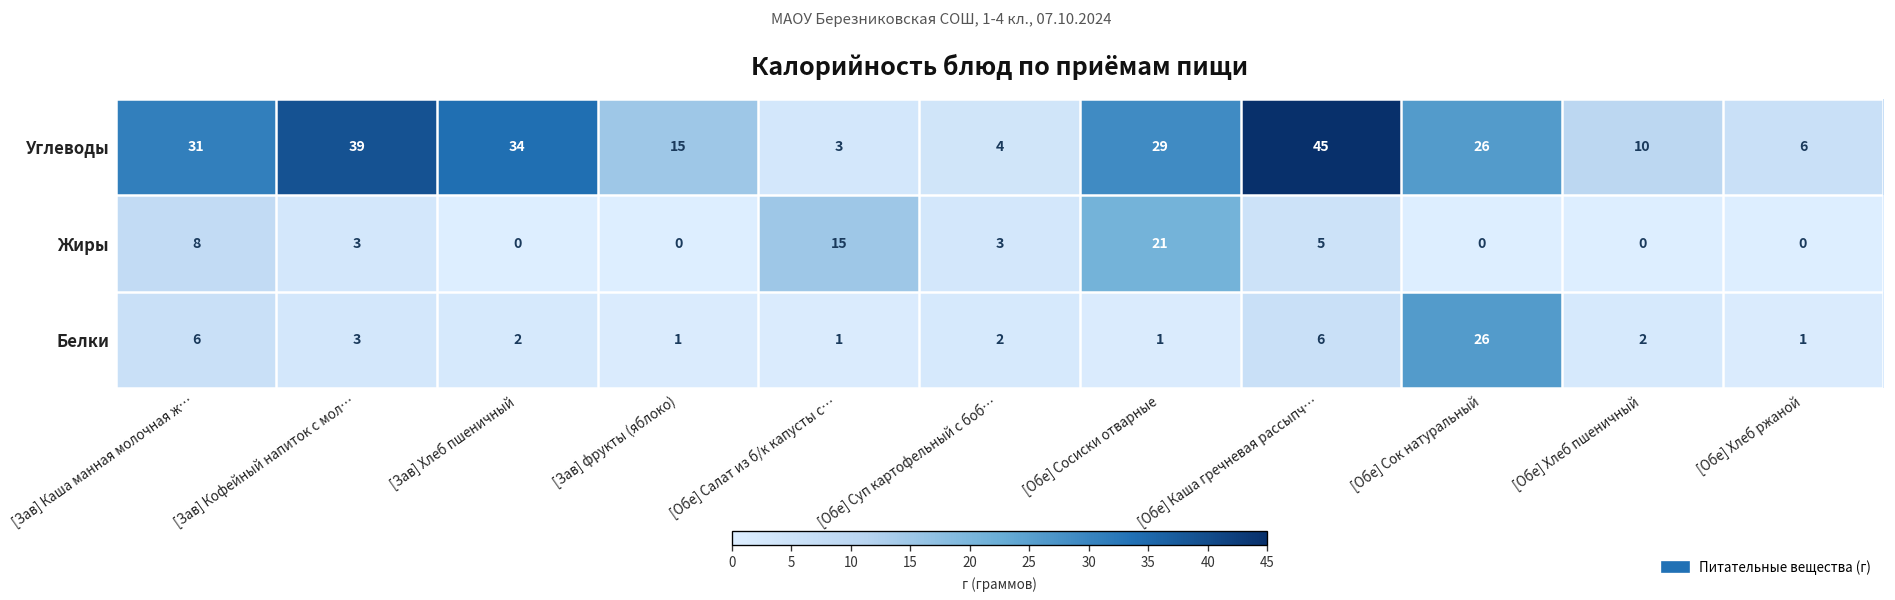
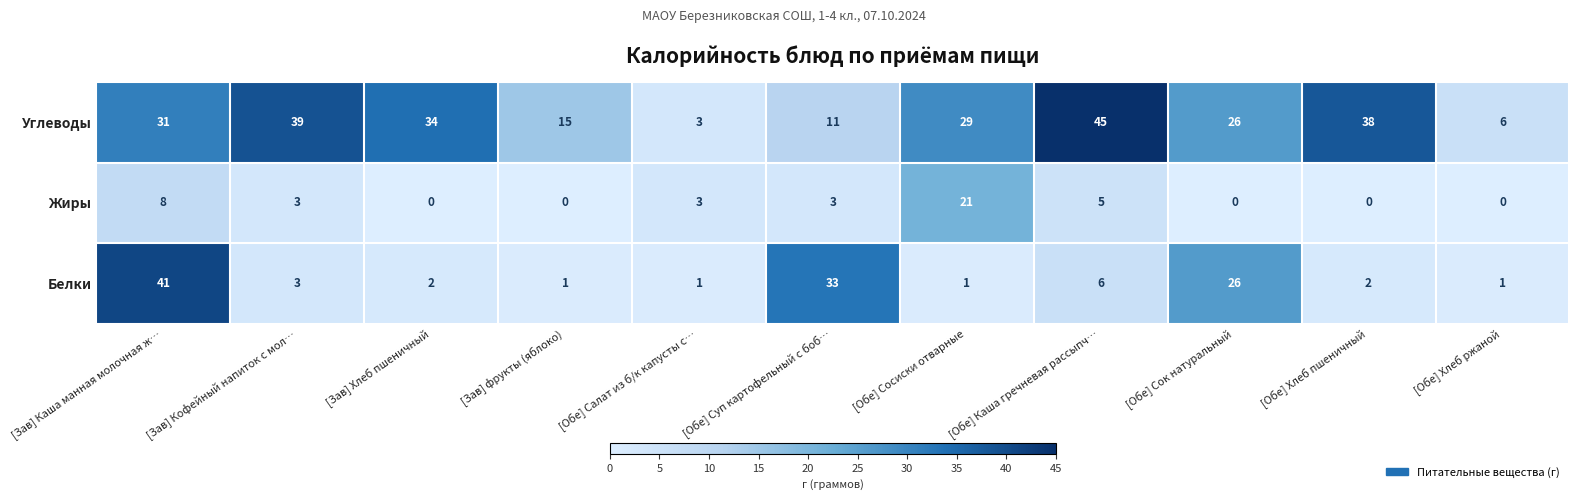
Углеводы, [Обе] Суп картофельный с боб…: 4 -> 11
Углеводы, [Обе] Хлеб пшеничный: 10 -> 38
Жиры, [Обе] Салат из б/к капусты с…: 15 -> 3
Белки, [Зав] Каша манная молочная ж…: 6 -> 41
Белки, [Обе] Суп картофельный с боб…: 2 -> 33
